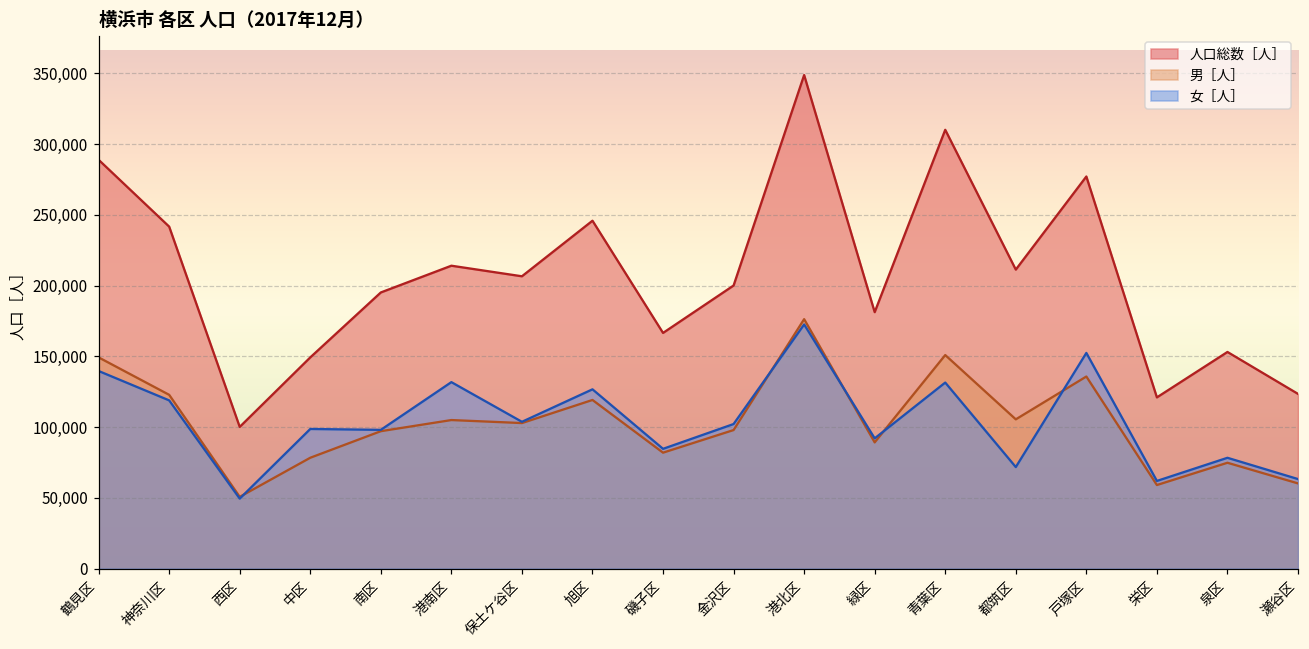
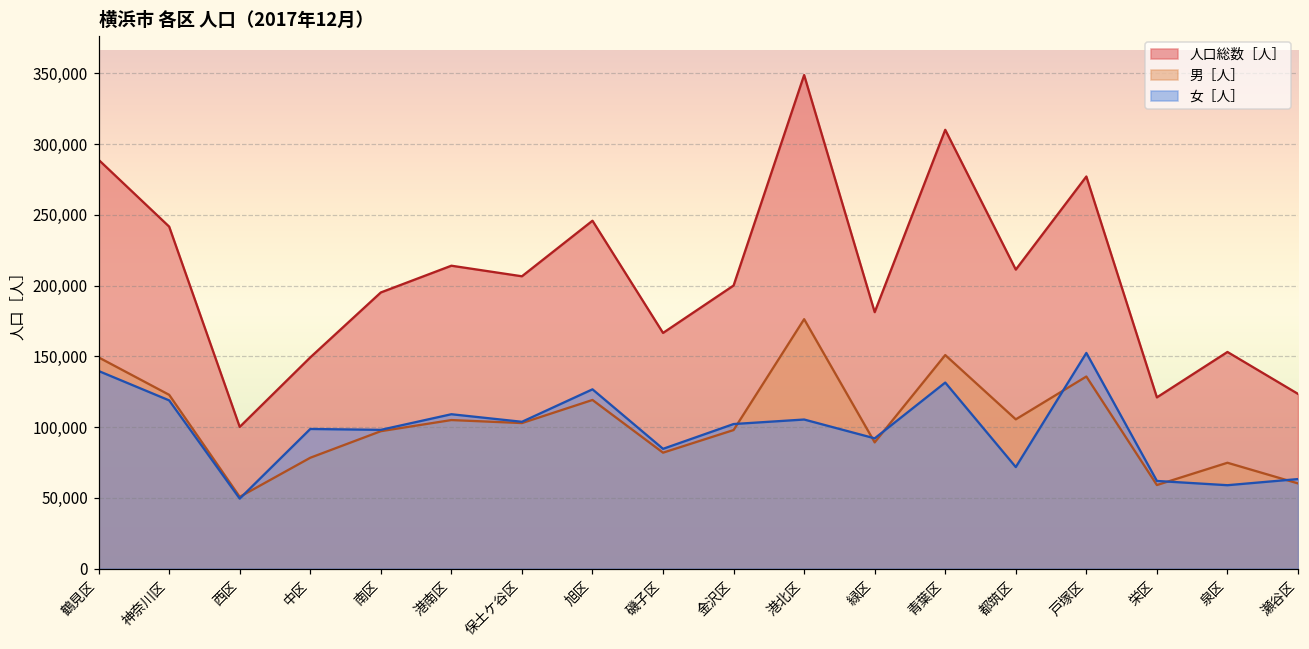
女［人］, 港南区: 132,000 -> 109,000
女［人］, 港北区: 173,000 -> 105,000
女［人］, 泉区: 78,000 -> 59,000
